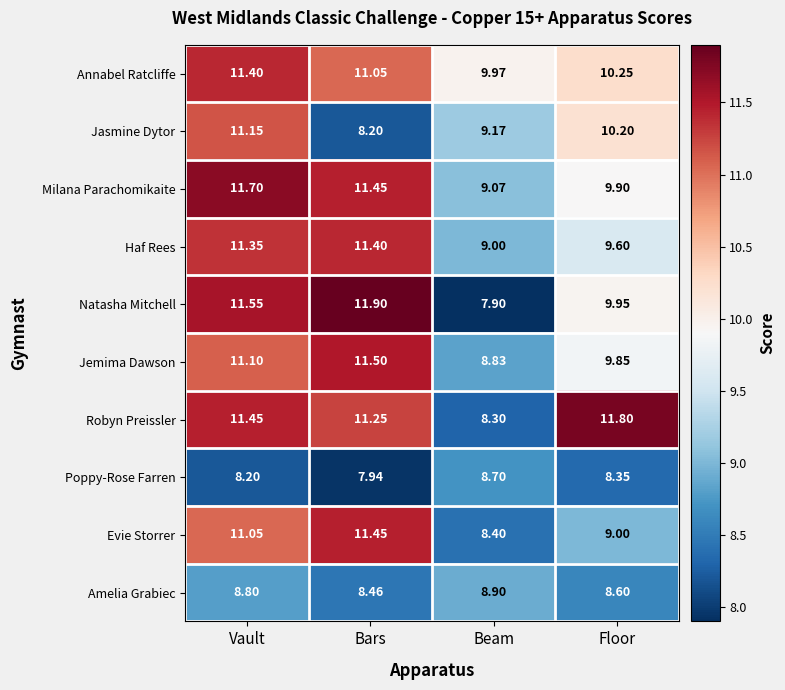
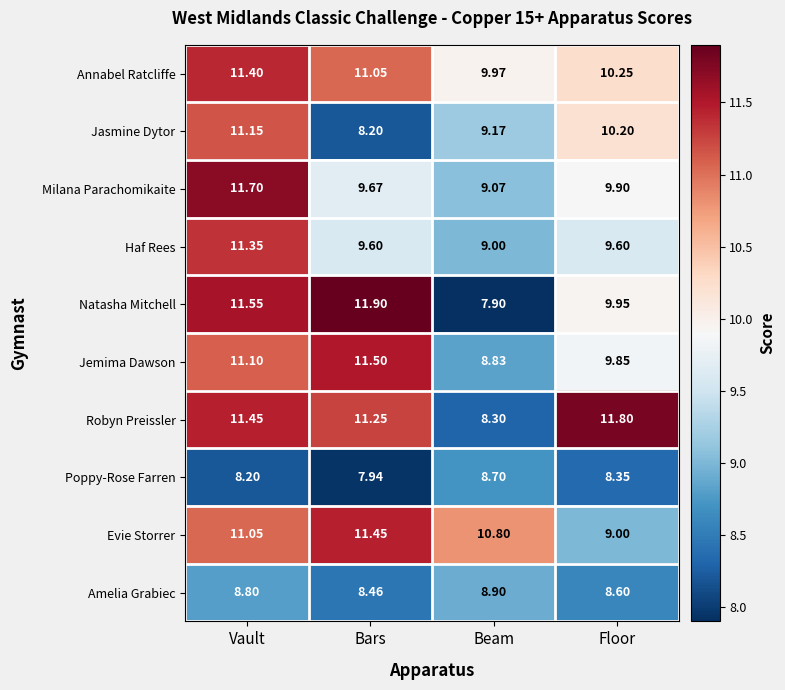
Milana Parachomikaite, Bars: 11.45 -> 9.67
Haf Rees, Bars: 11.40 -> 9.60
Evie Storrer, Beam: 8.40 -> 10.80
